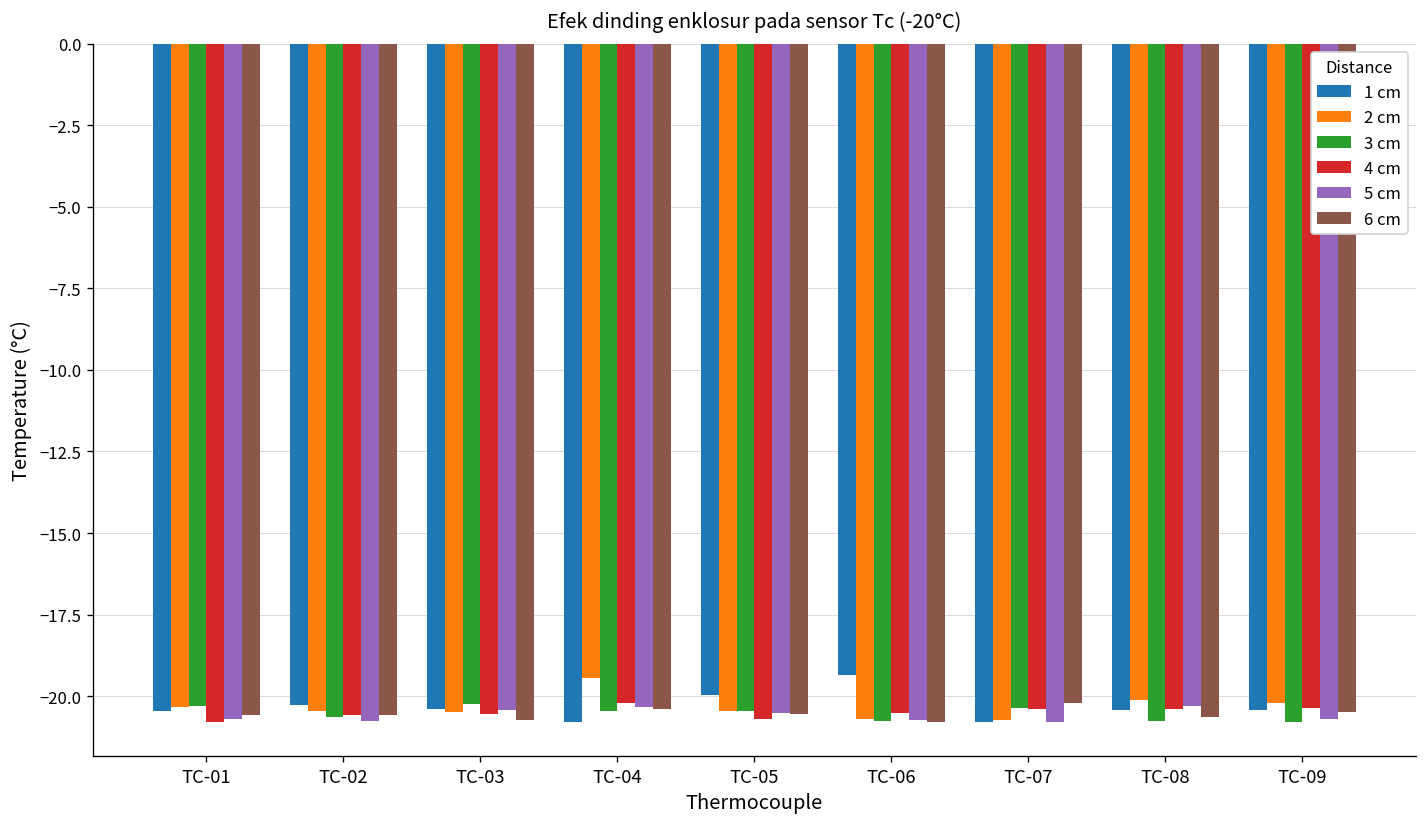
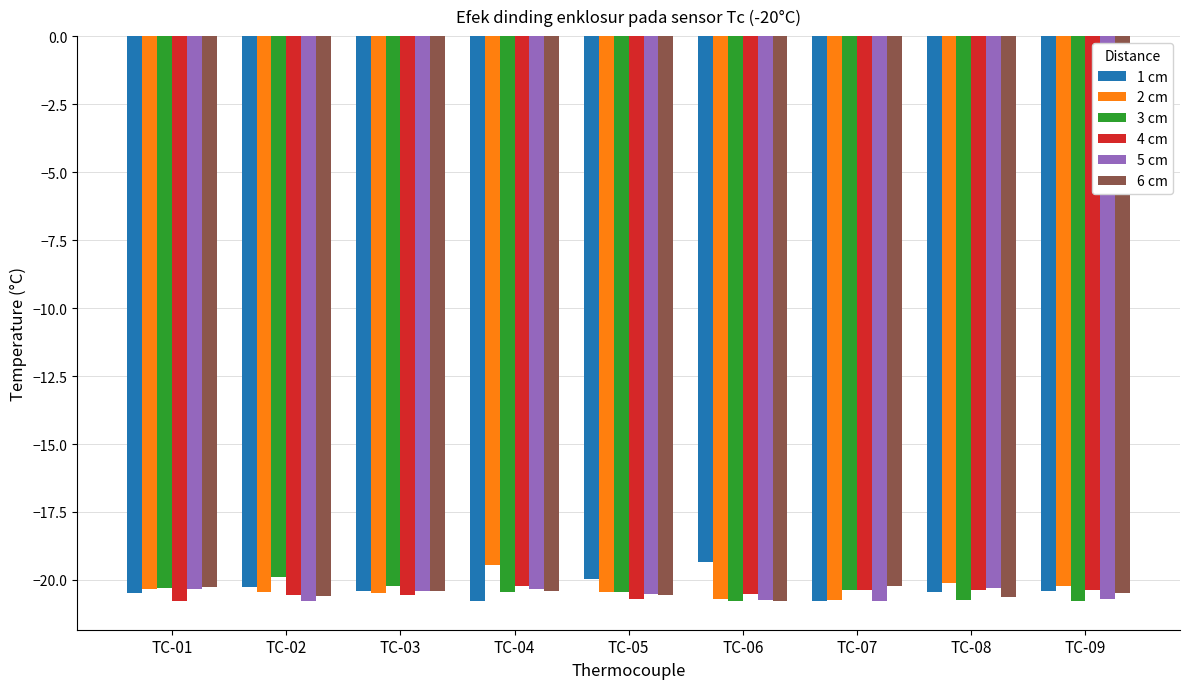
5 cm, TC-01: -20.7 -> -20.3
6 cm, TC-01: -20.6 -> -20.3
3 cm, TC-02: -20.6 -> -19.9
6 cm, TC-03: -20.7 -> -20.4
